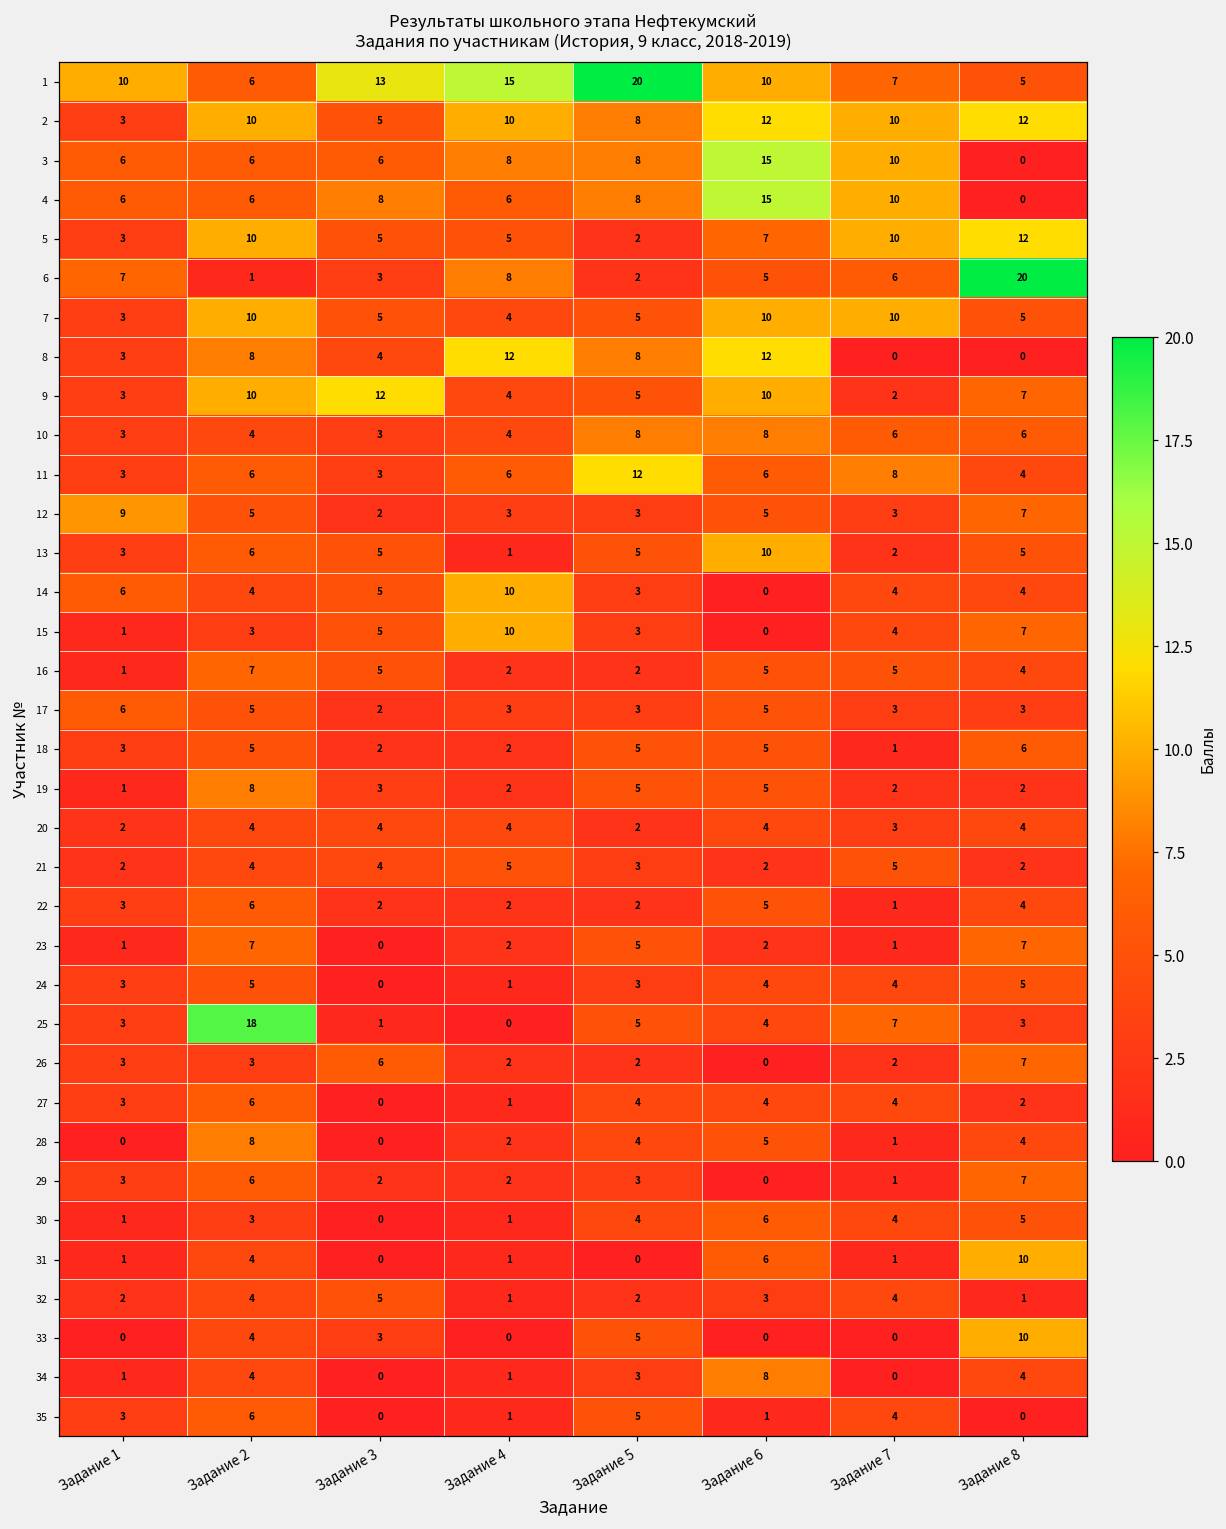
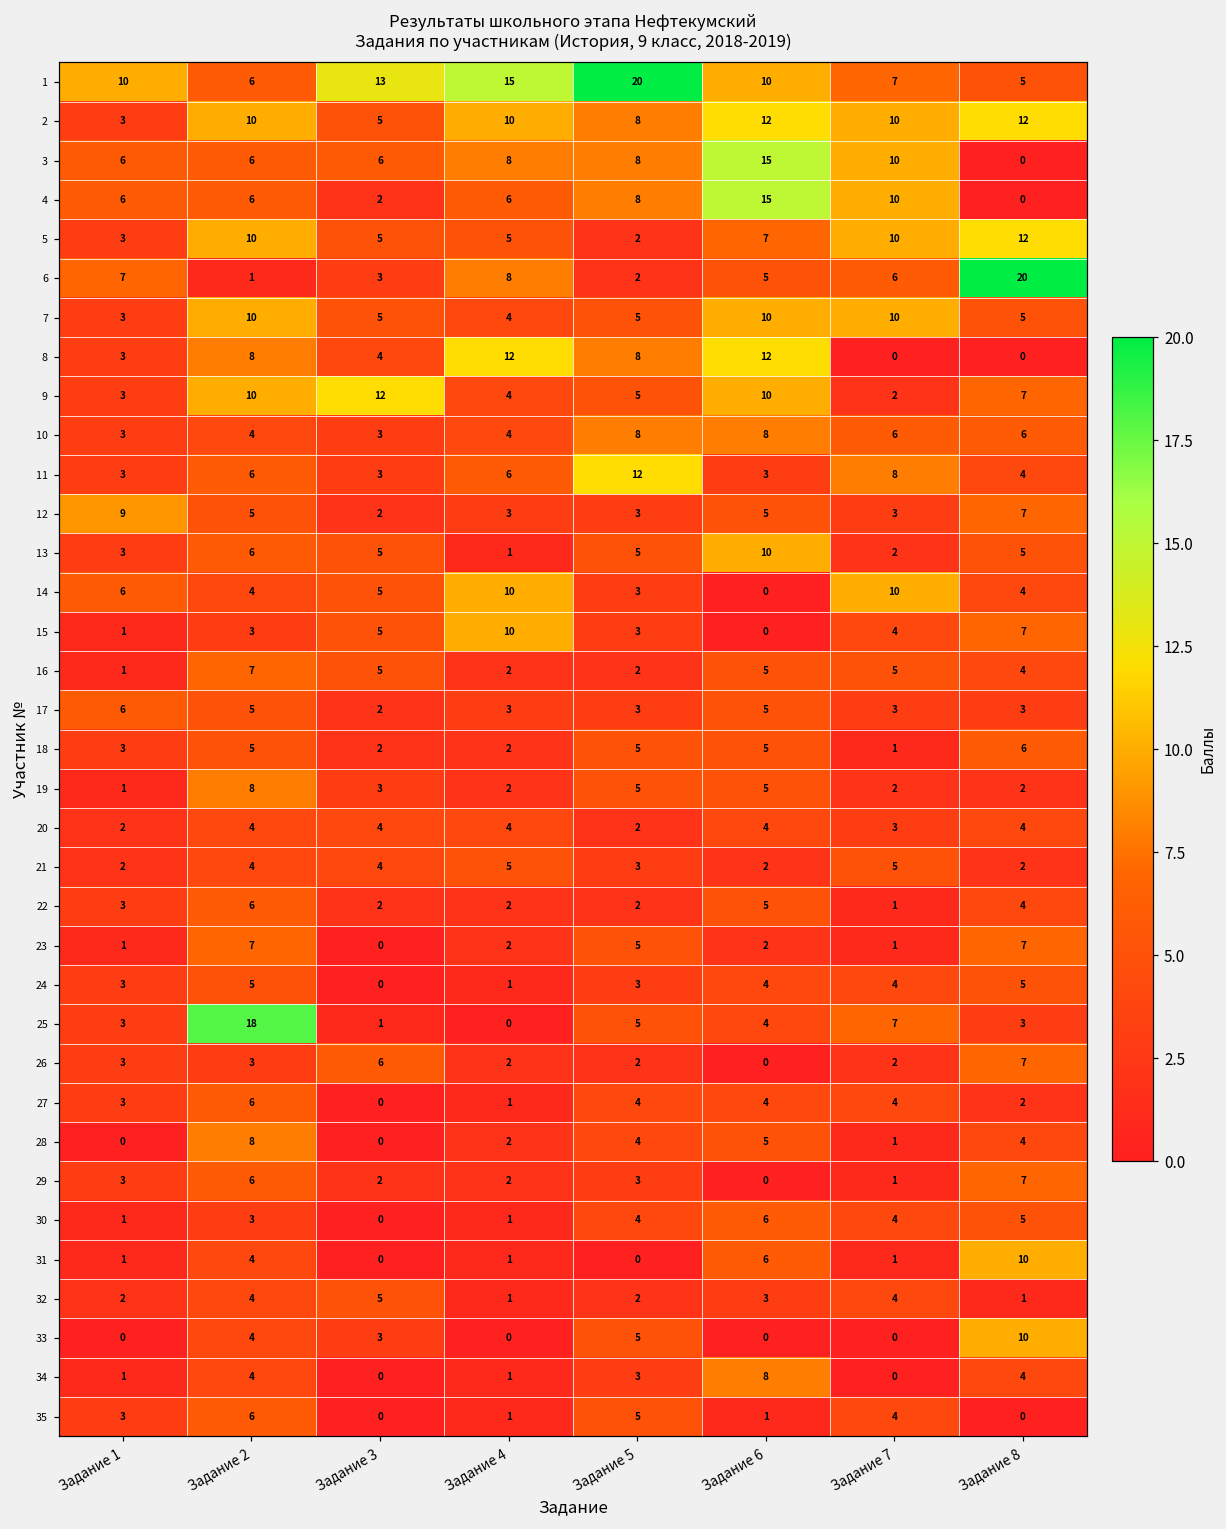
4, Задание 3: 8 -> 2
11, Задание 6: 6 -> 3
14, Задание 7: 4 -> 10
